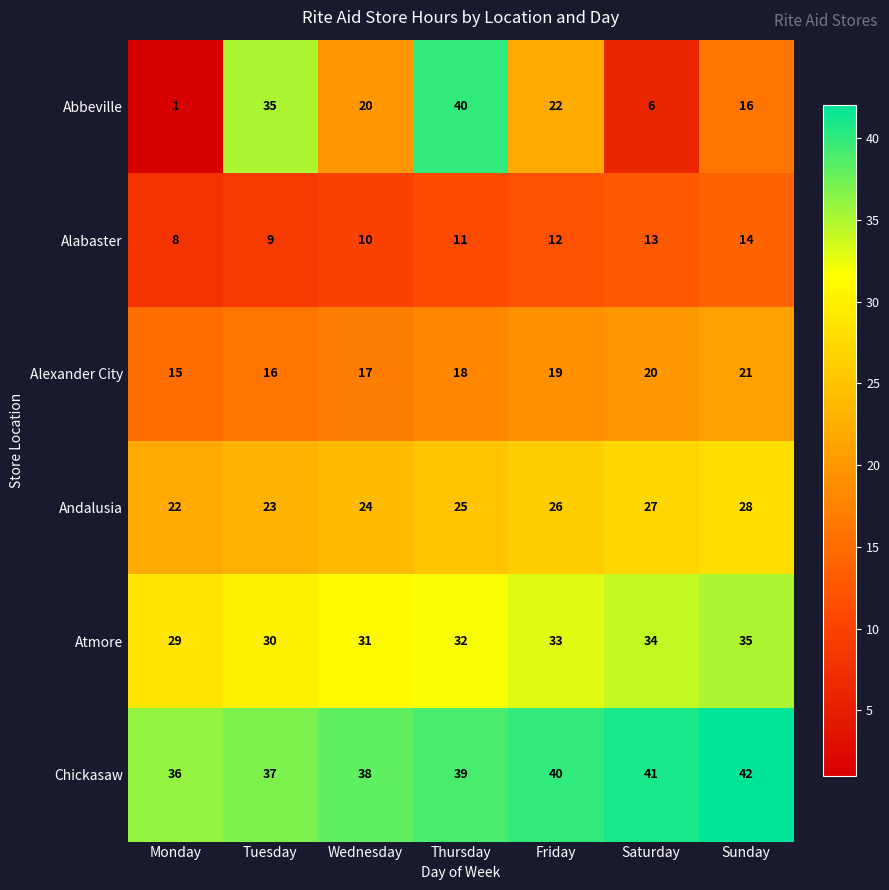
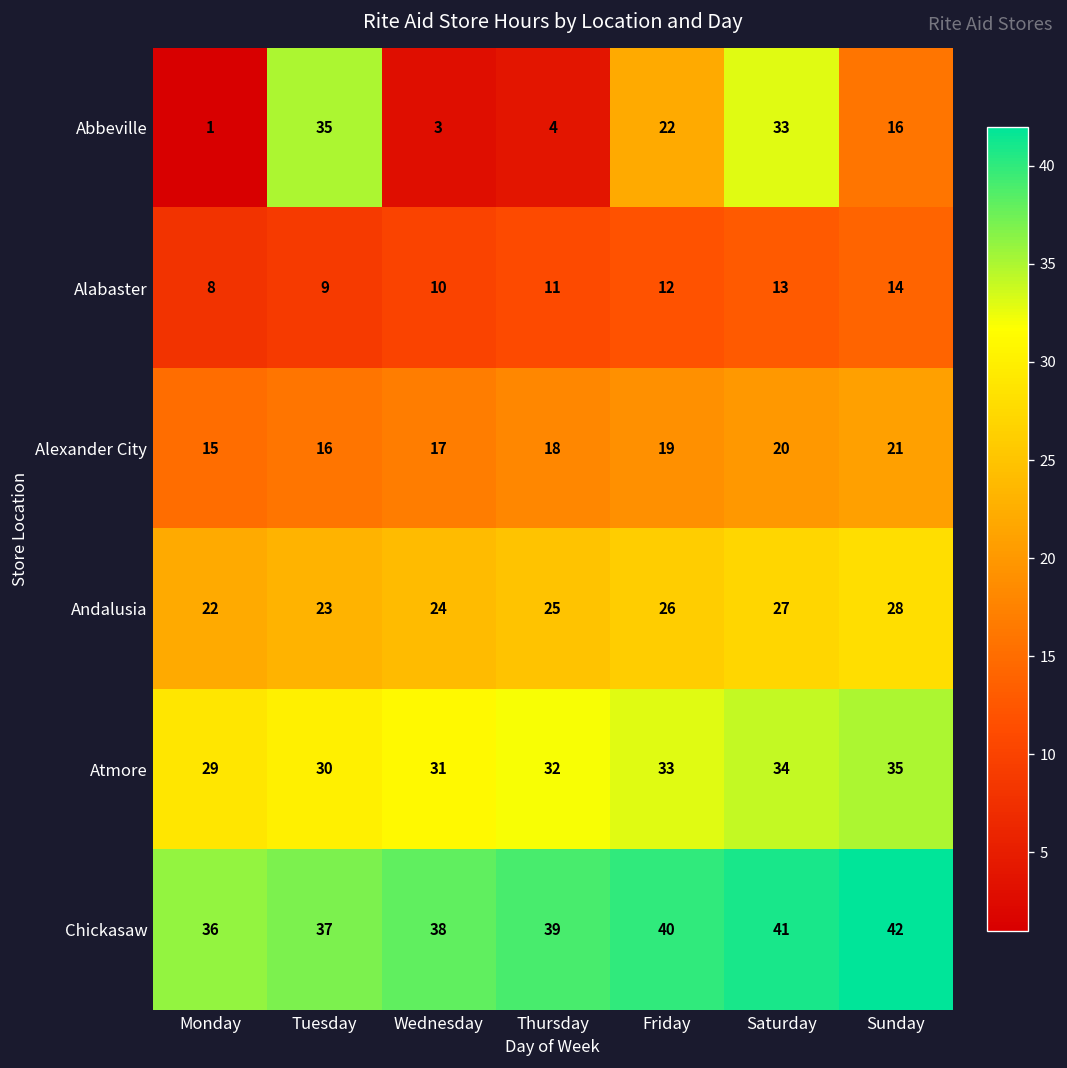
Abbeville, Wednesday: 20 -> 3
Abbeville, Thursday: 40 -> 4
Abbeville, Saturday: 6 -> 33
